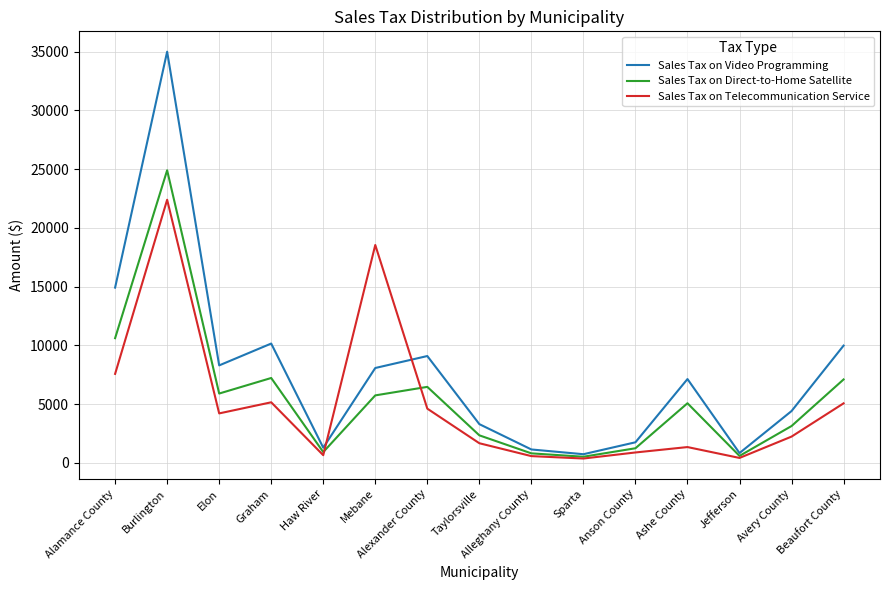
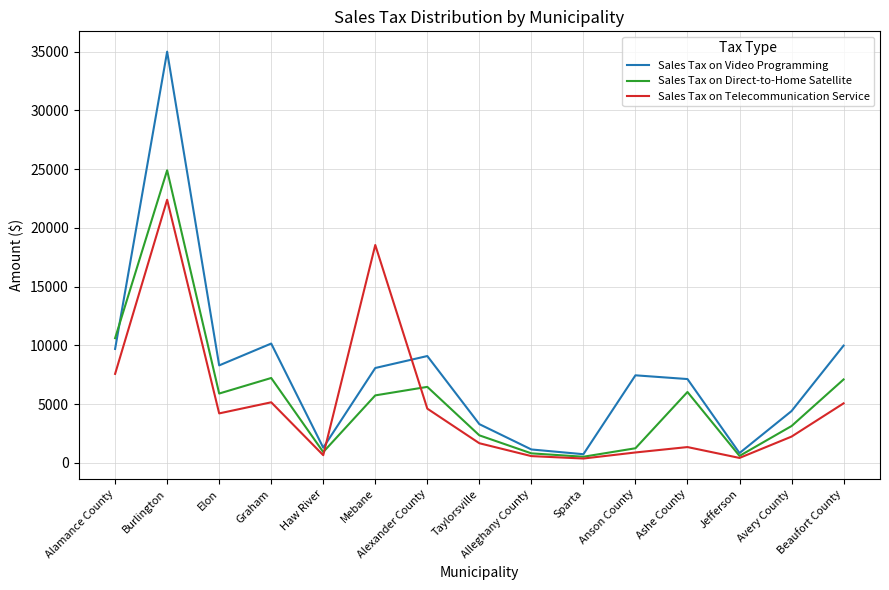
Sales Tax on Video Programming, Alamance County: 14900 -> 9700
Sales Tax on Video Programming, Anson County: 1800 -> 7500
Sales Tax on Direct-to-Home Satellite, Ashe County: 5100 -> 6000
